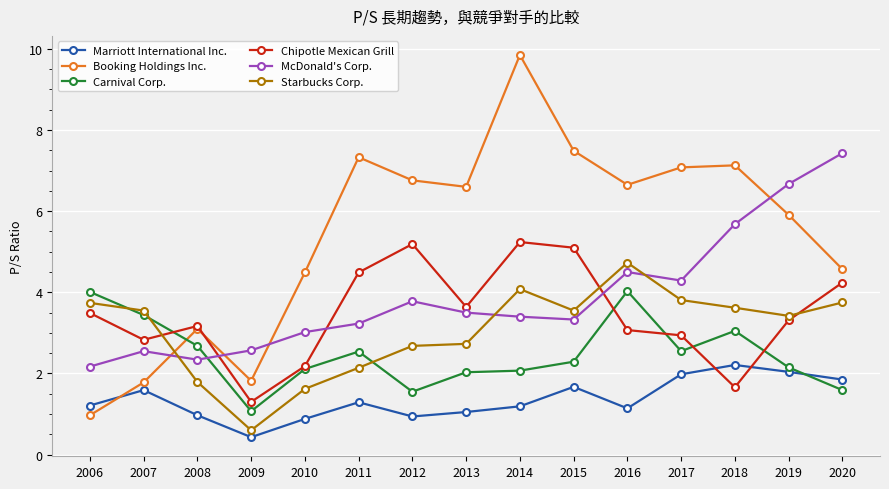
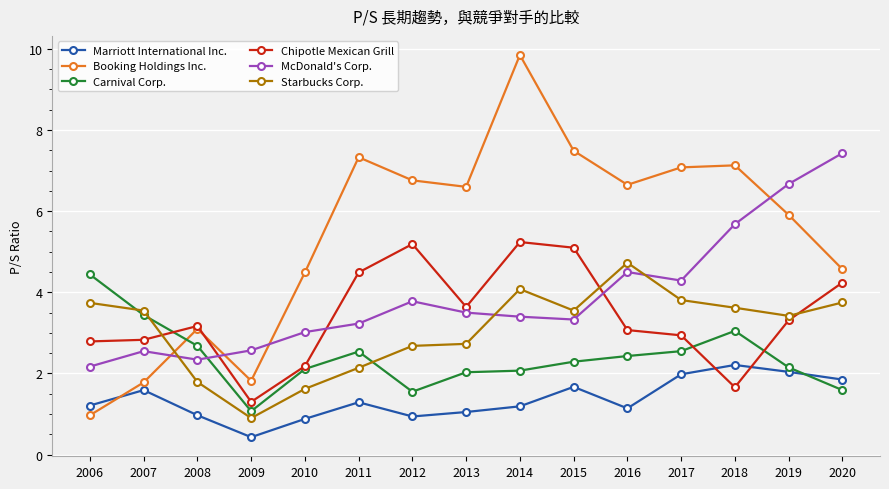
Carnival Corp., 2006: 4.0 -> 4.4
Chipotle Mexican Grill, 2006: 3.5 -> 2.8
Starbucks Corp., 2009: 0.6 -> 0.9
Carnival Corp., 2016: 4.0 -> 2.4
